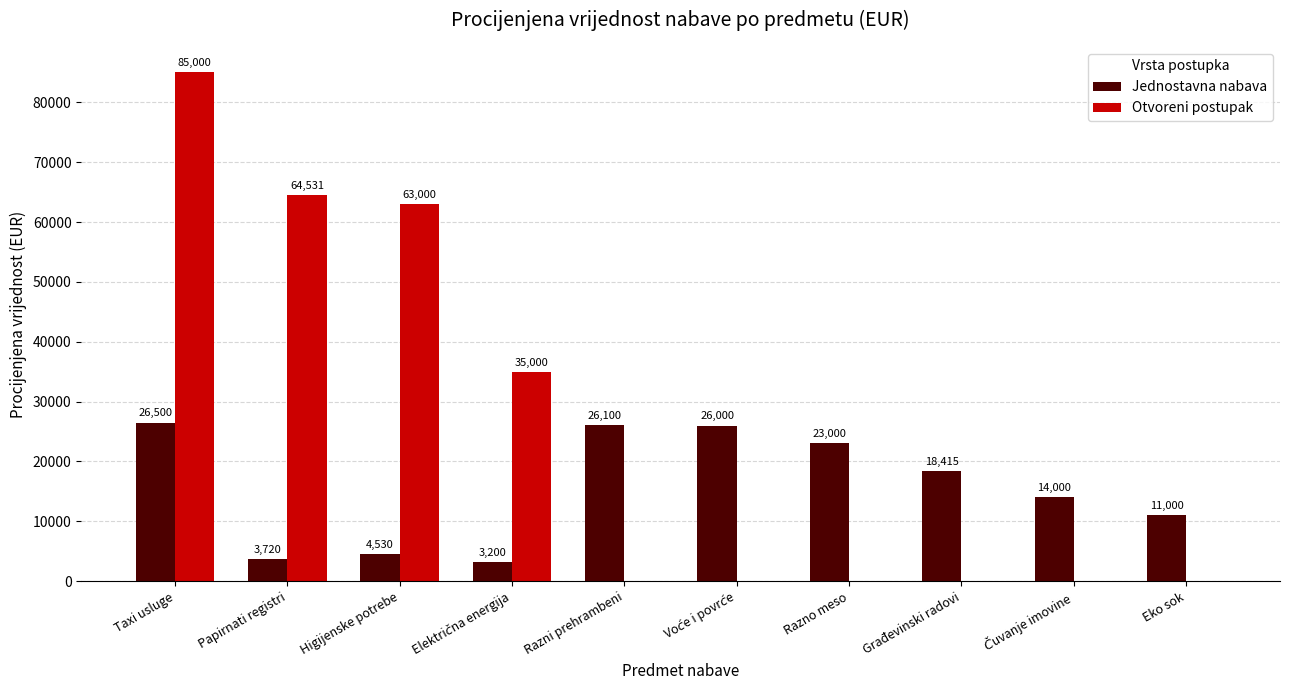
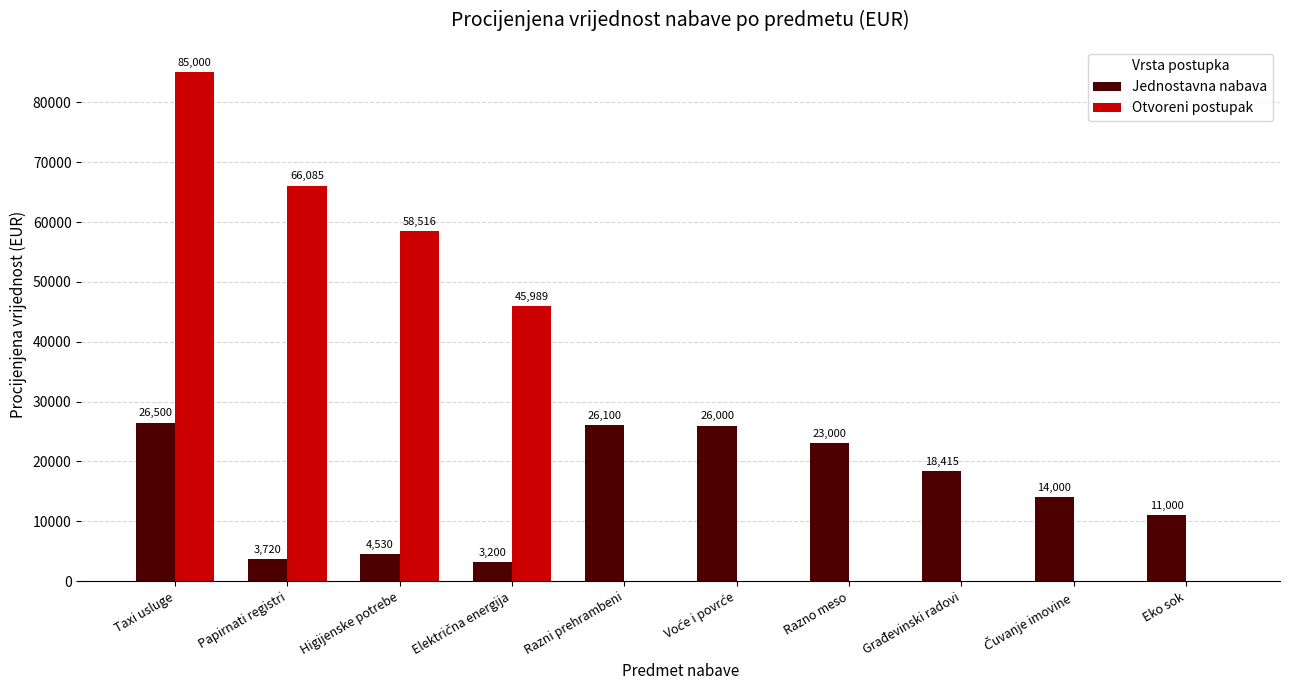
Otvoreni postupak, Papirnati registri: 64,531 -> 66,085
Otvoreni postupak, Higijenske potrebe: 63,000 -> 58,516
Otvoreni postupak, Električna energija: 35,000 -> 45,989
